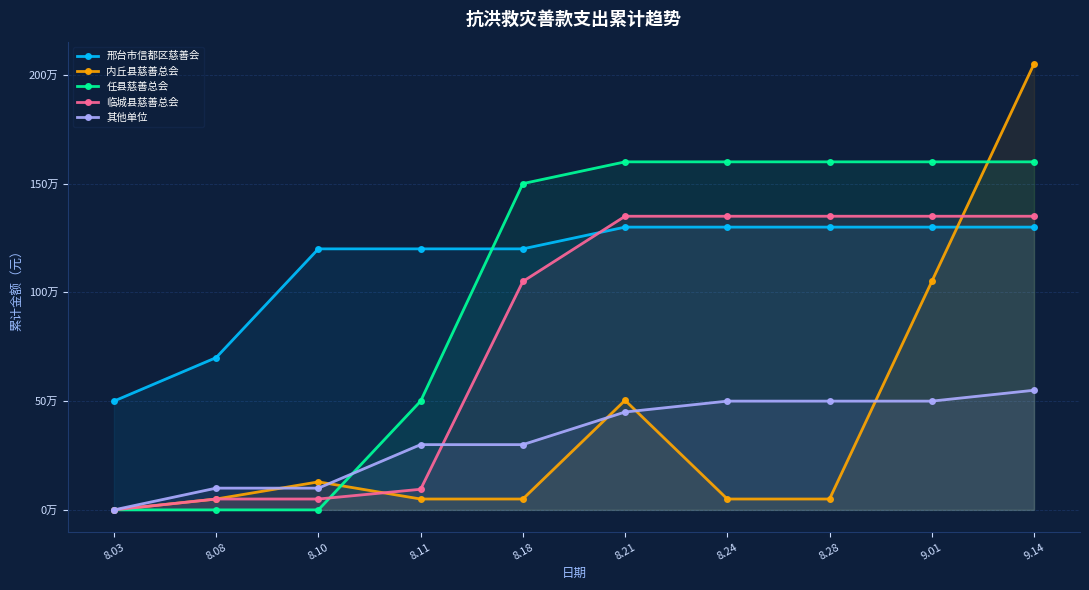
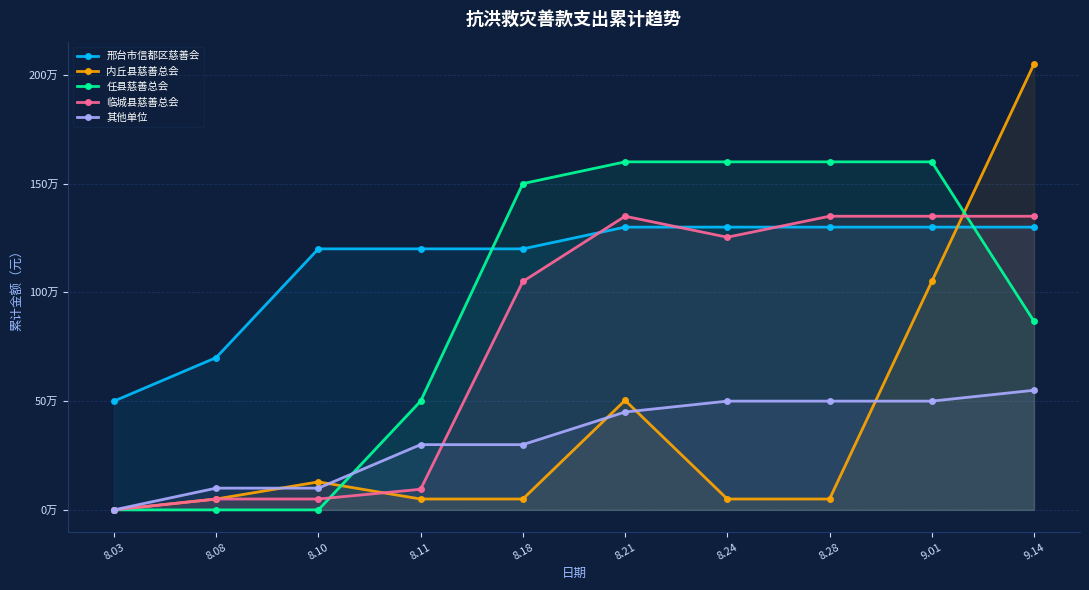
临城县慈善总会, 8.24: 135万 -> 125万
任县慈善总会, 9.14: 160万 -> 87万
